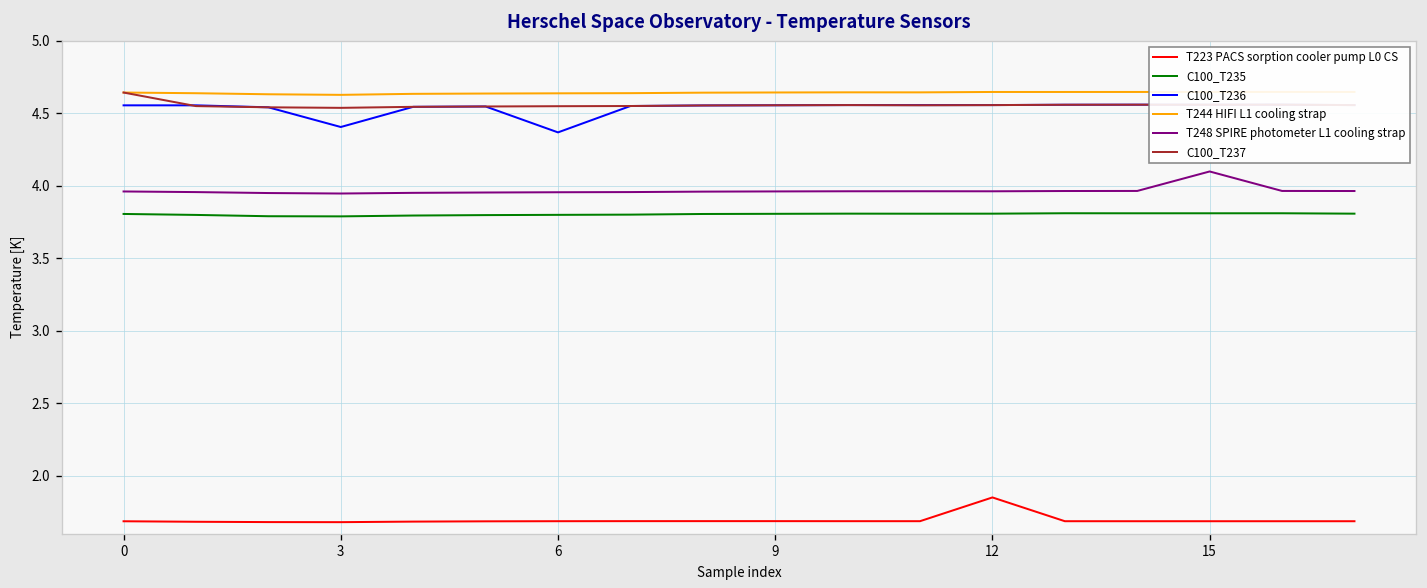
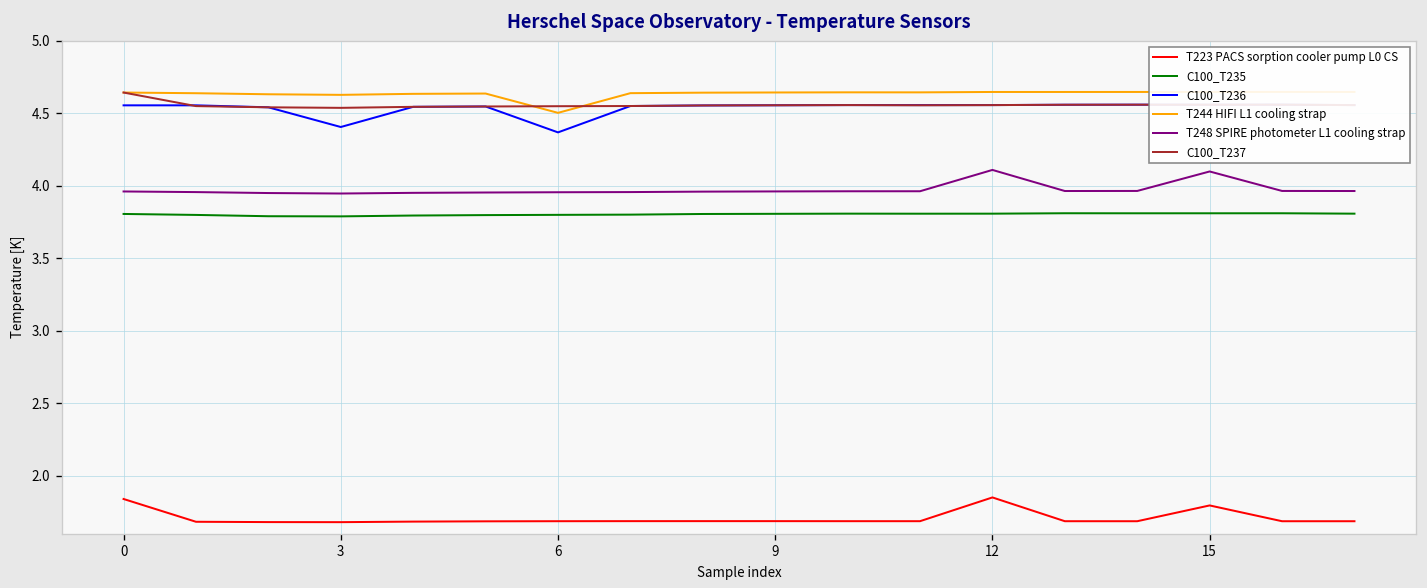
T223 PACS sorption cooler pump L0 CS, 0: 1.69 -> 1.84
T244 HIFI L1 cooling strap, 6: 4.64 -> 4.50
T248 SPIRE photometer L1 cooling strap, 12: 3.96 -> 4.11
T223 PACS sorption cooler pump L0 CS, 15: 1.69 -> 1.79
